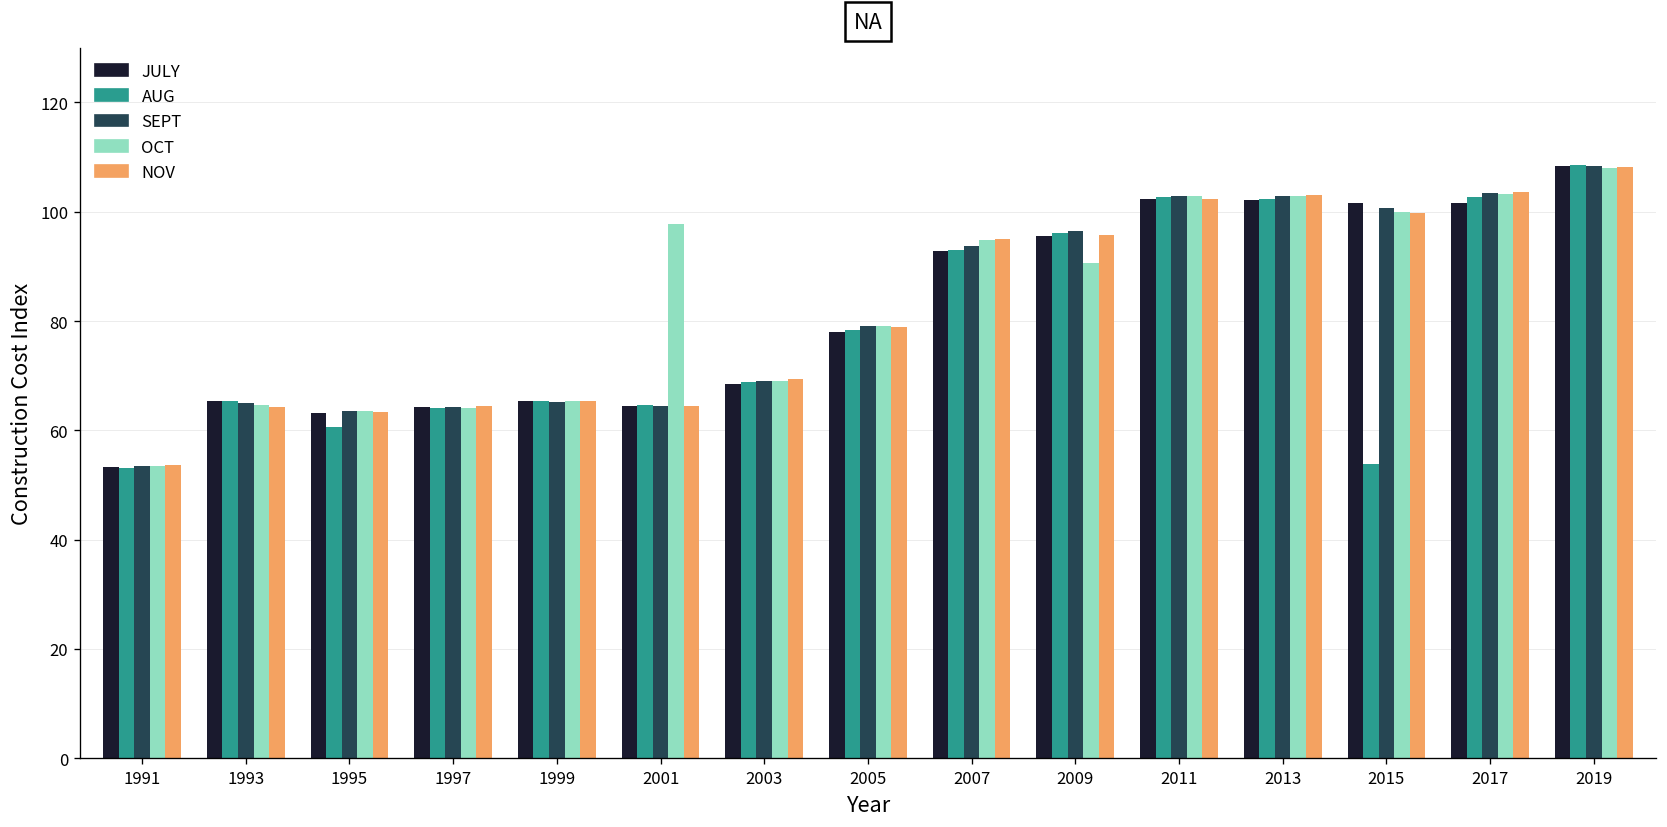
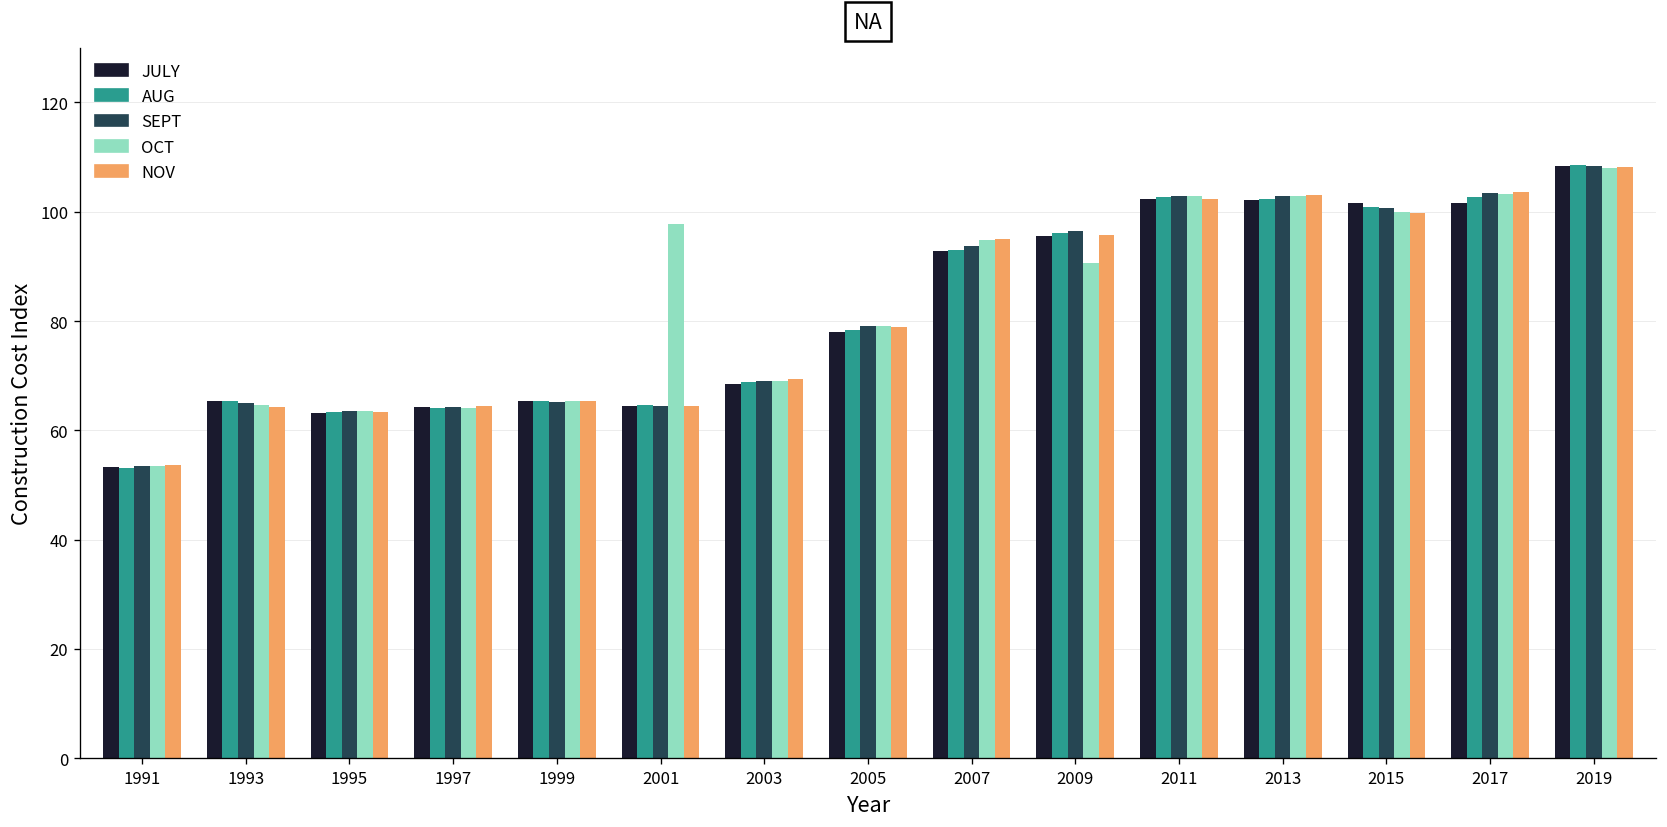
AUG, 1995: 61 -> 63
AUG, 2015: 54 -> 101
